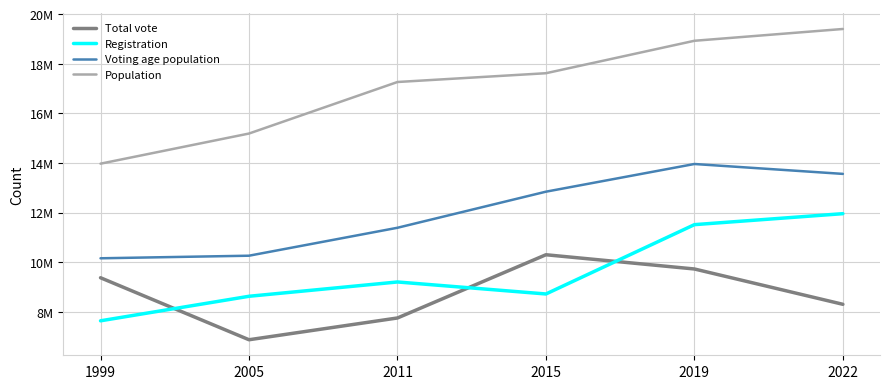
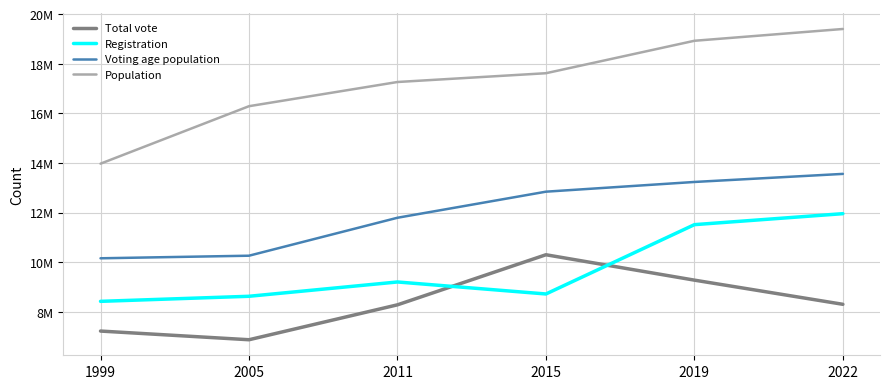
Total vote, 1999: 9400000 -> 7200000
Registration, 1999: 7600000 -> 8400000
Population, 2005: 15200000 -> 16300000
Total vote, 2011: 7700000 -> 8300000
Voting age population, 2011: 11400000 -> 11800000
Total vote, 2019: 9700000 -> 9300000
Voting age population, 2019: 14000000 -> 13200000
